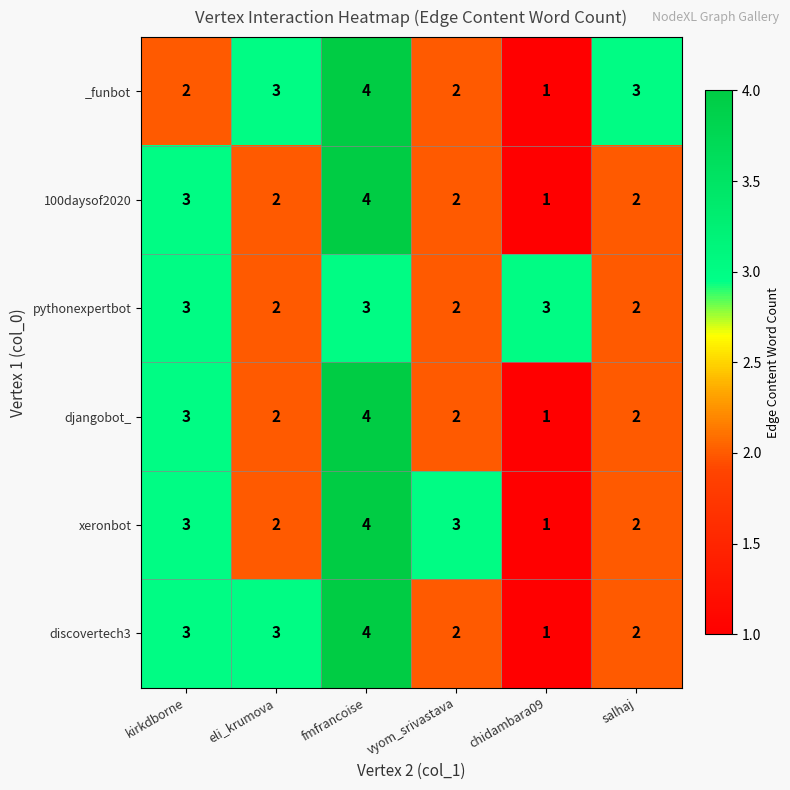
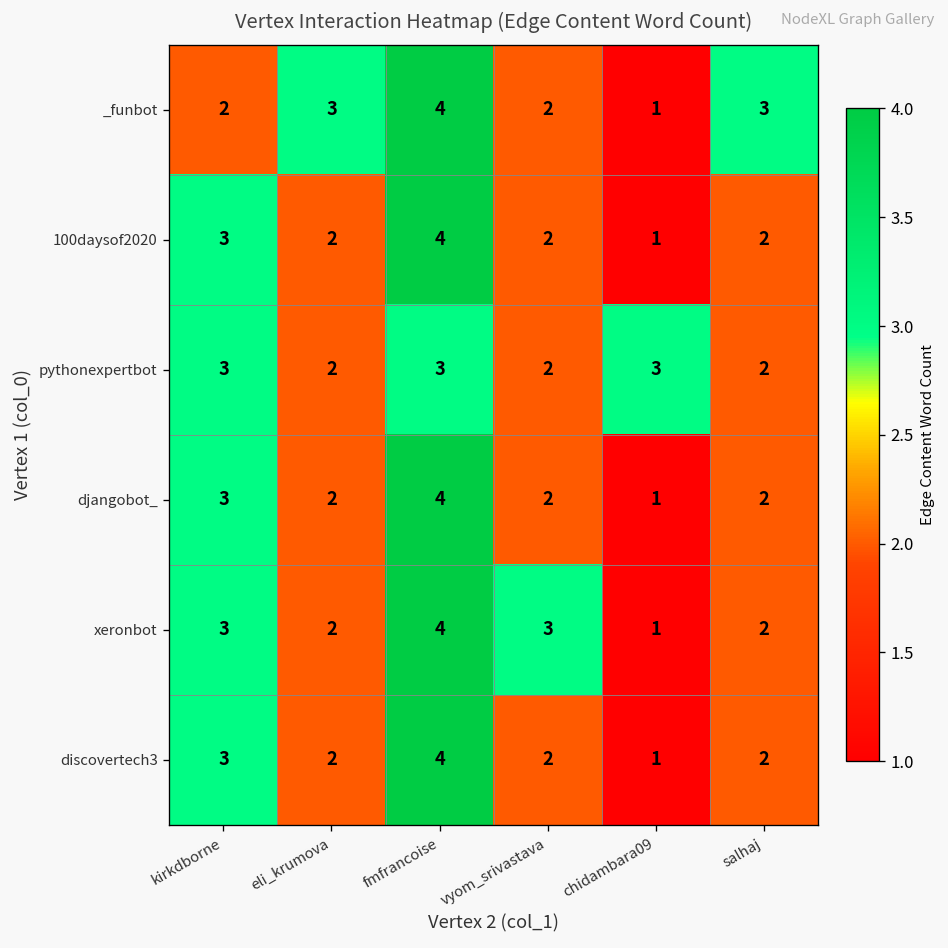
discovertech3, eli_krumova: 3 -> 2
